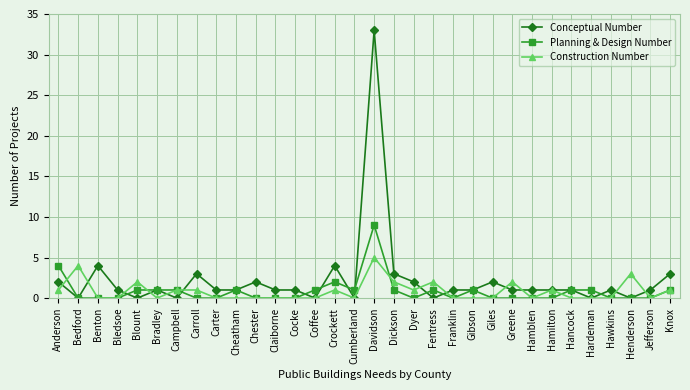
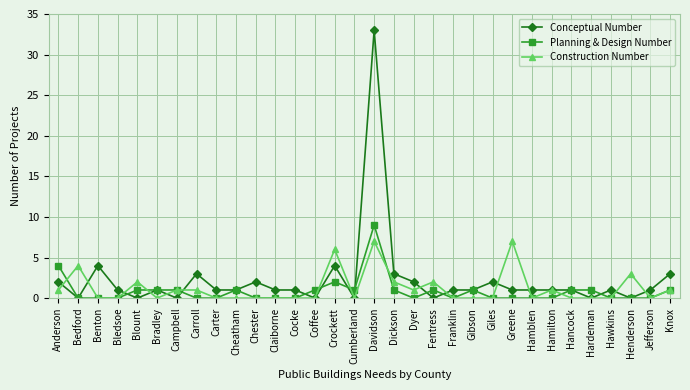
Construction Number, Crockett: 1 -> 6
Construction Number, Davidson: 5 -> 7
Construction Number, Greene: 2 -> 7
